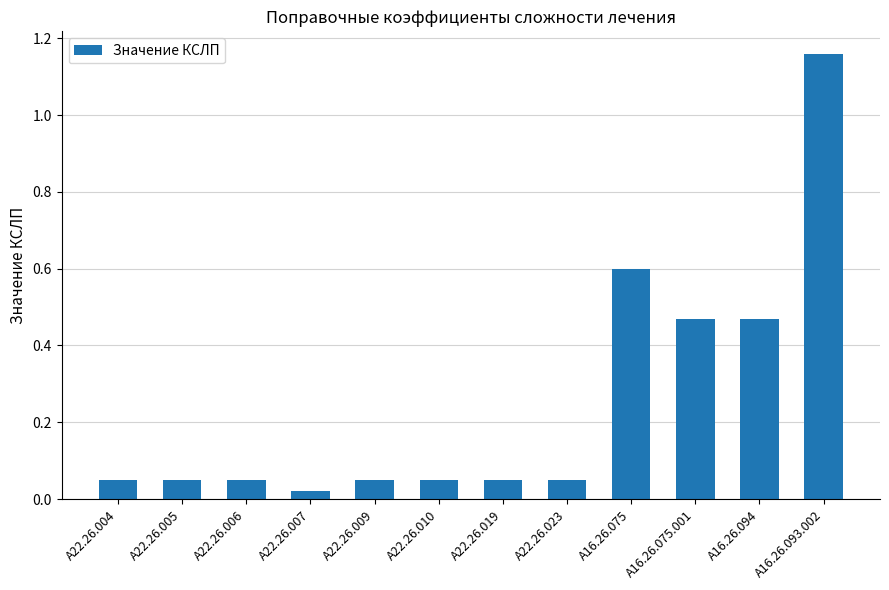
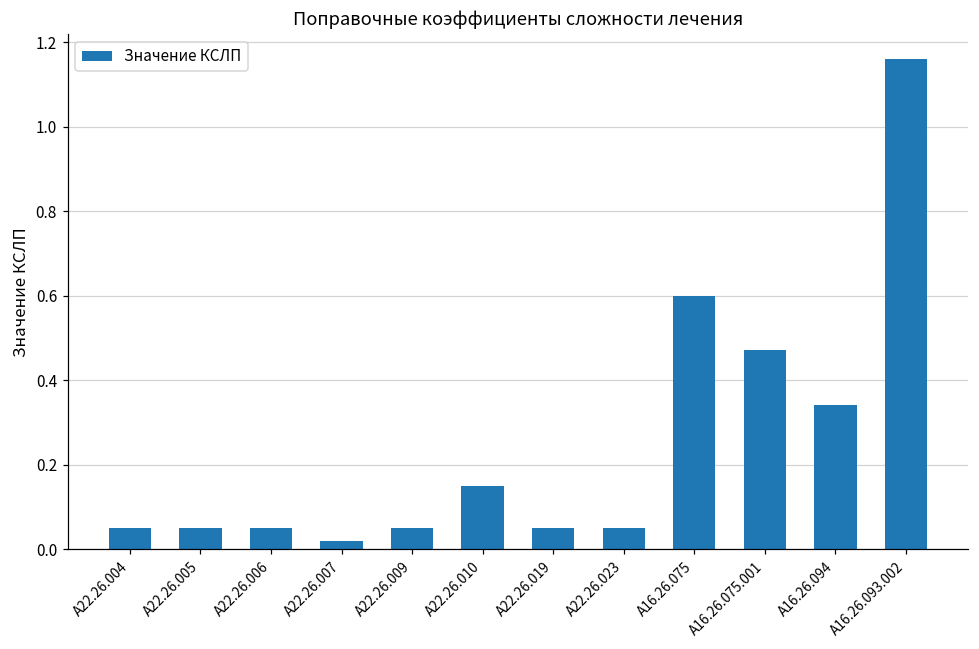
A22.26.010: 0.05 -> 0.15
A16.26.094: 0.47 -> 0.34
